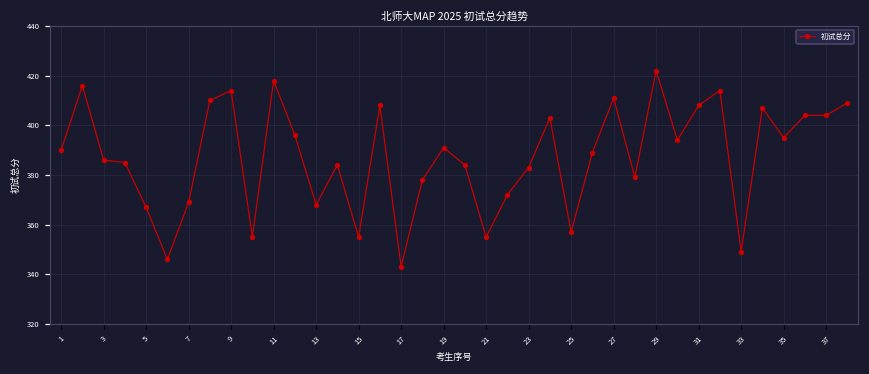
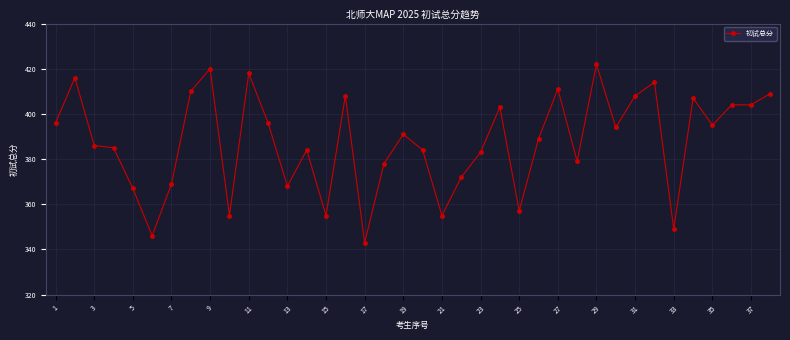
1: 390 -> 396
9: 414 -> 420
